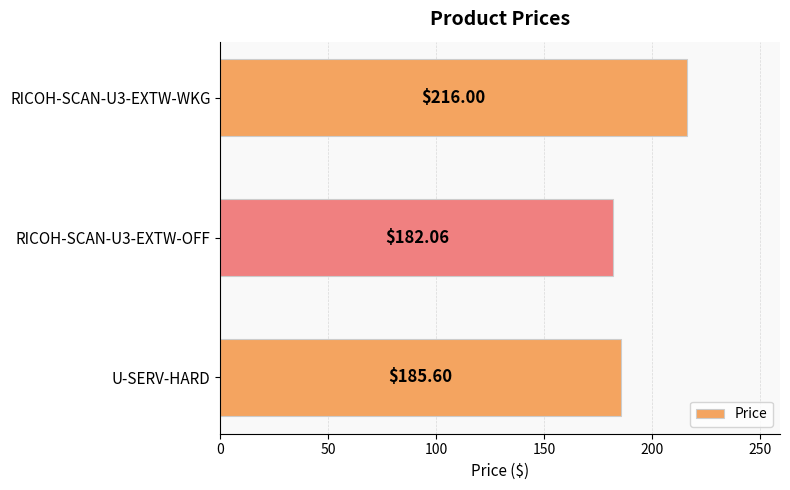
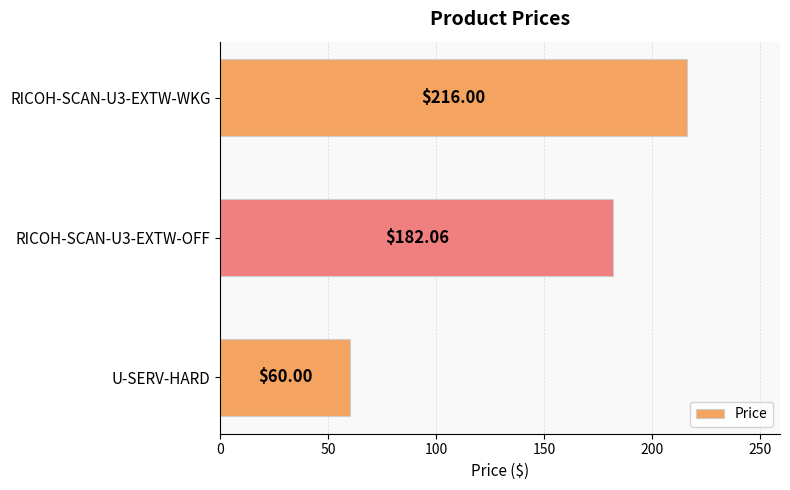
U-SERV-HARD: $185.60 -> $60.00
